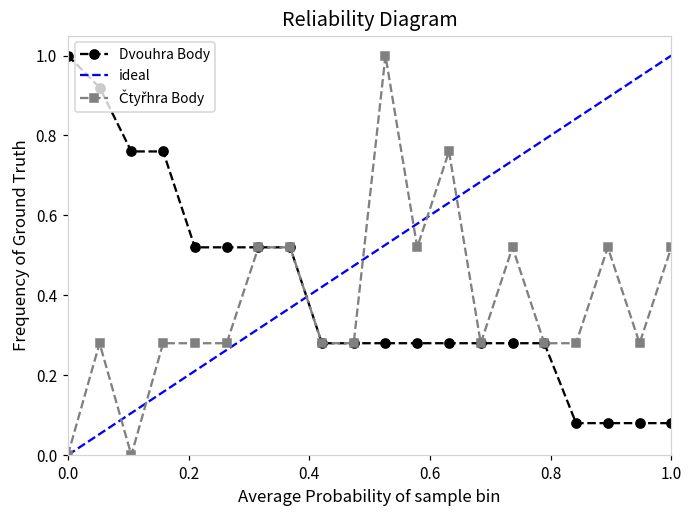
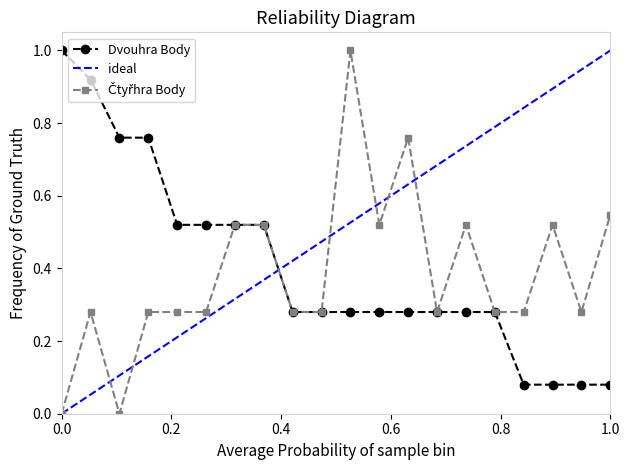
Čtyřhra Body, 1.0: 0.52 -> 0.55
